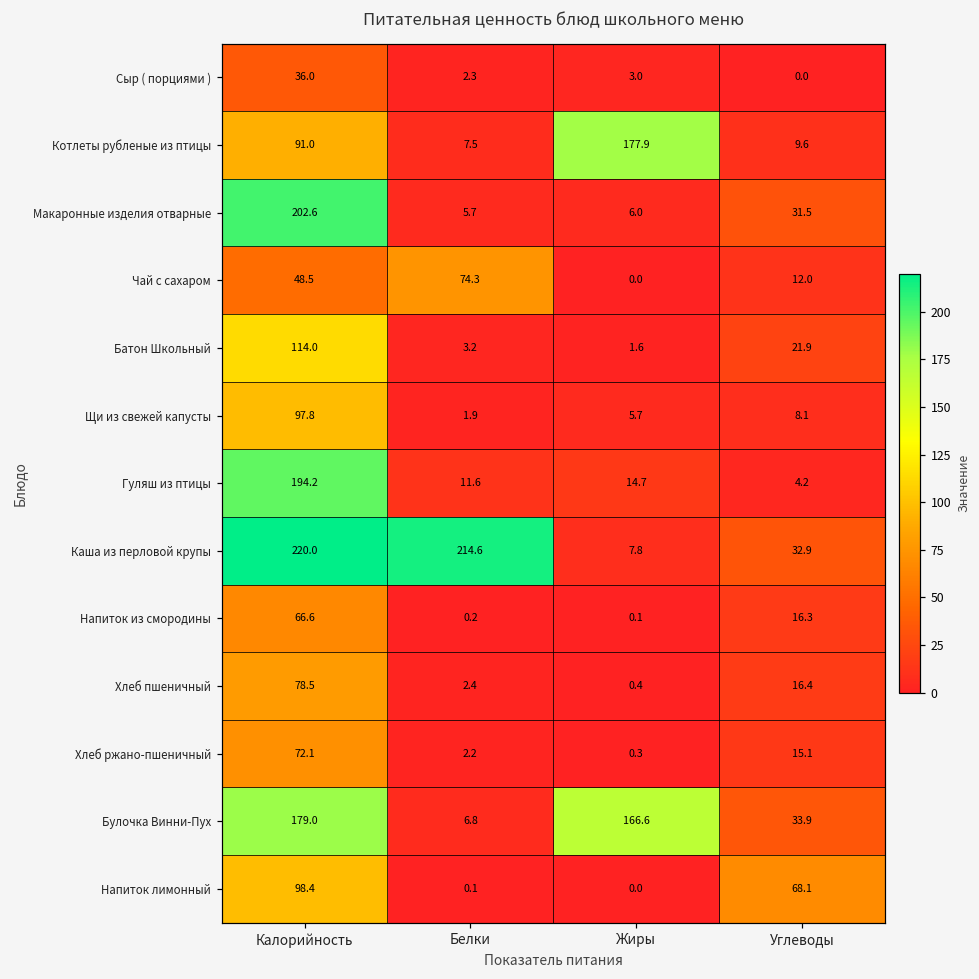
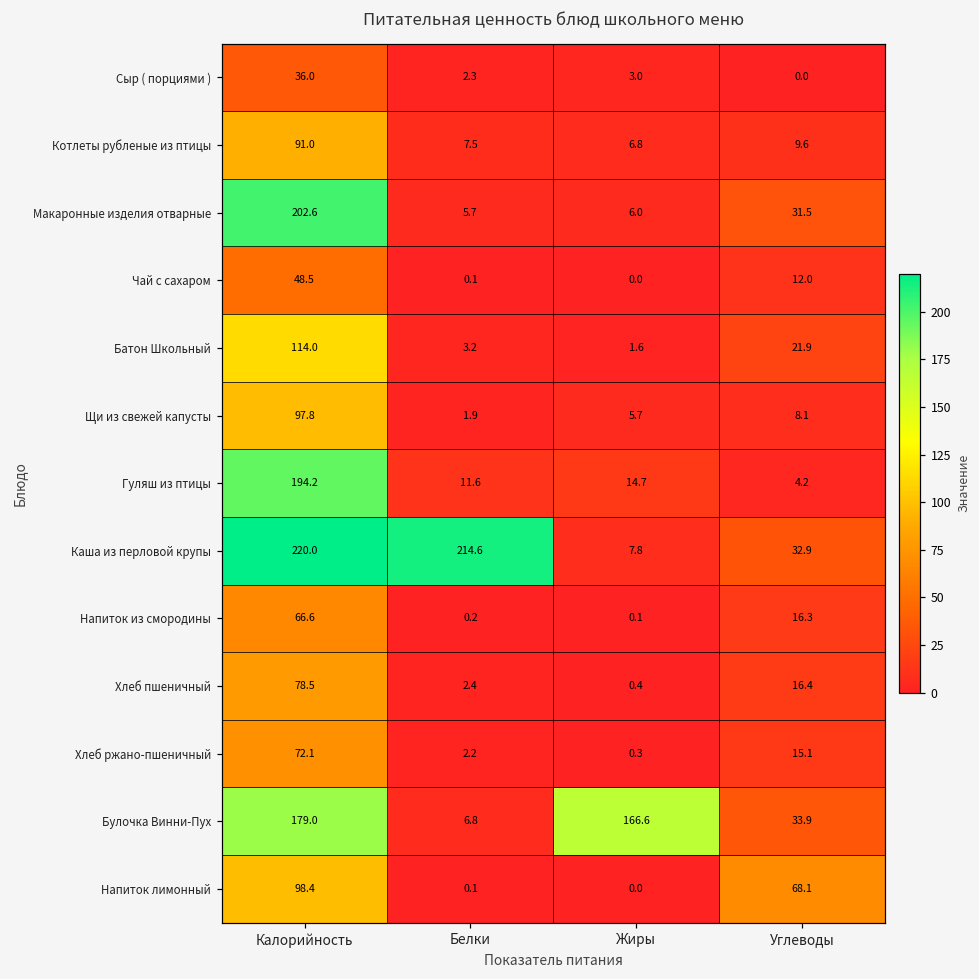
Котлеты рубленые из птицы, Жиры: 177.9 -> 6.8
Чай с сахаром, Белки: 74.3 -> 0.1
